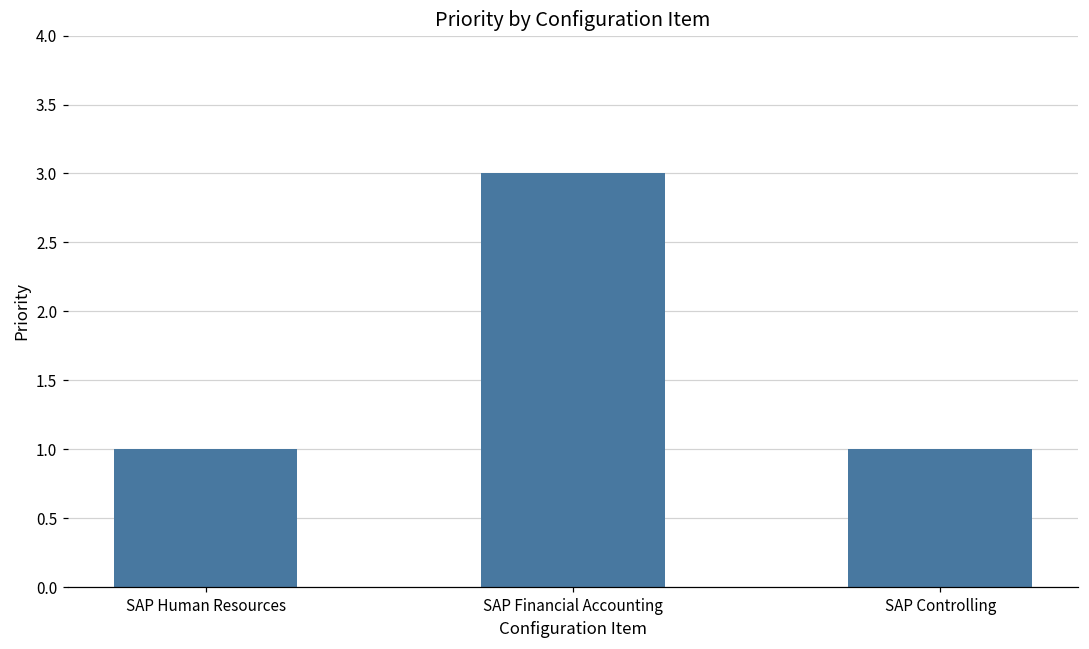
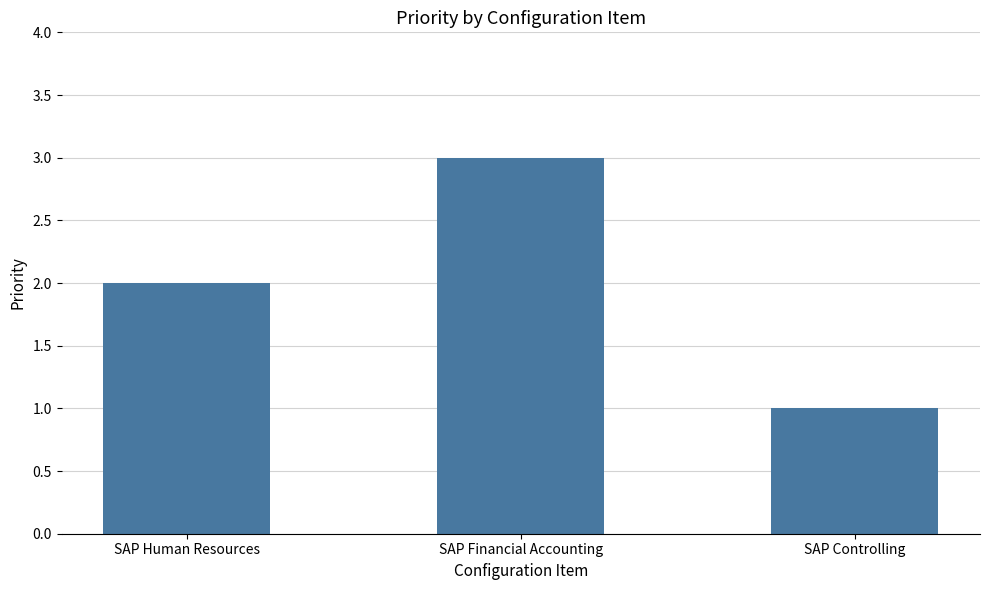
SAP Human Resources: 1 -> 2
